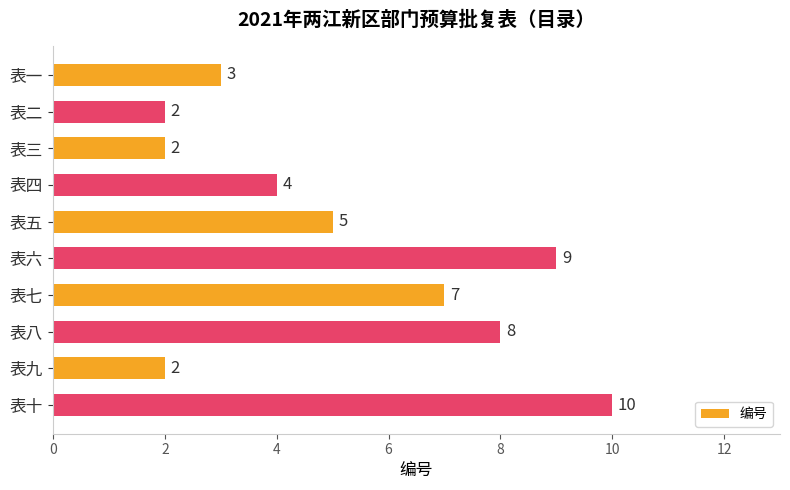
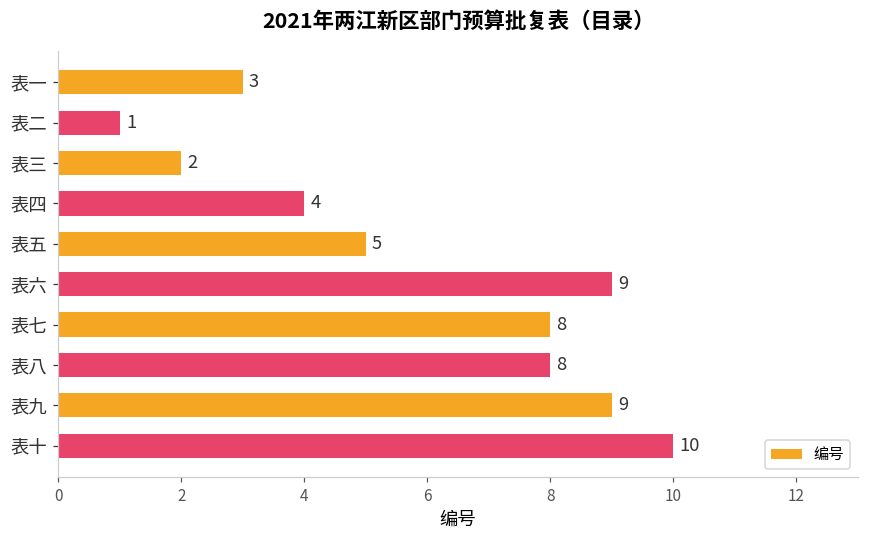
表二: 2 -> 1
表七: 7 -> 8
表九: 2 -> 9
